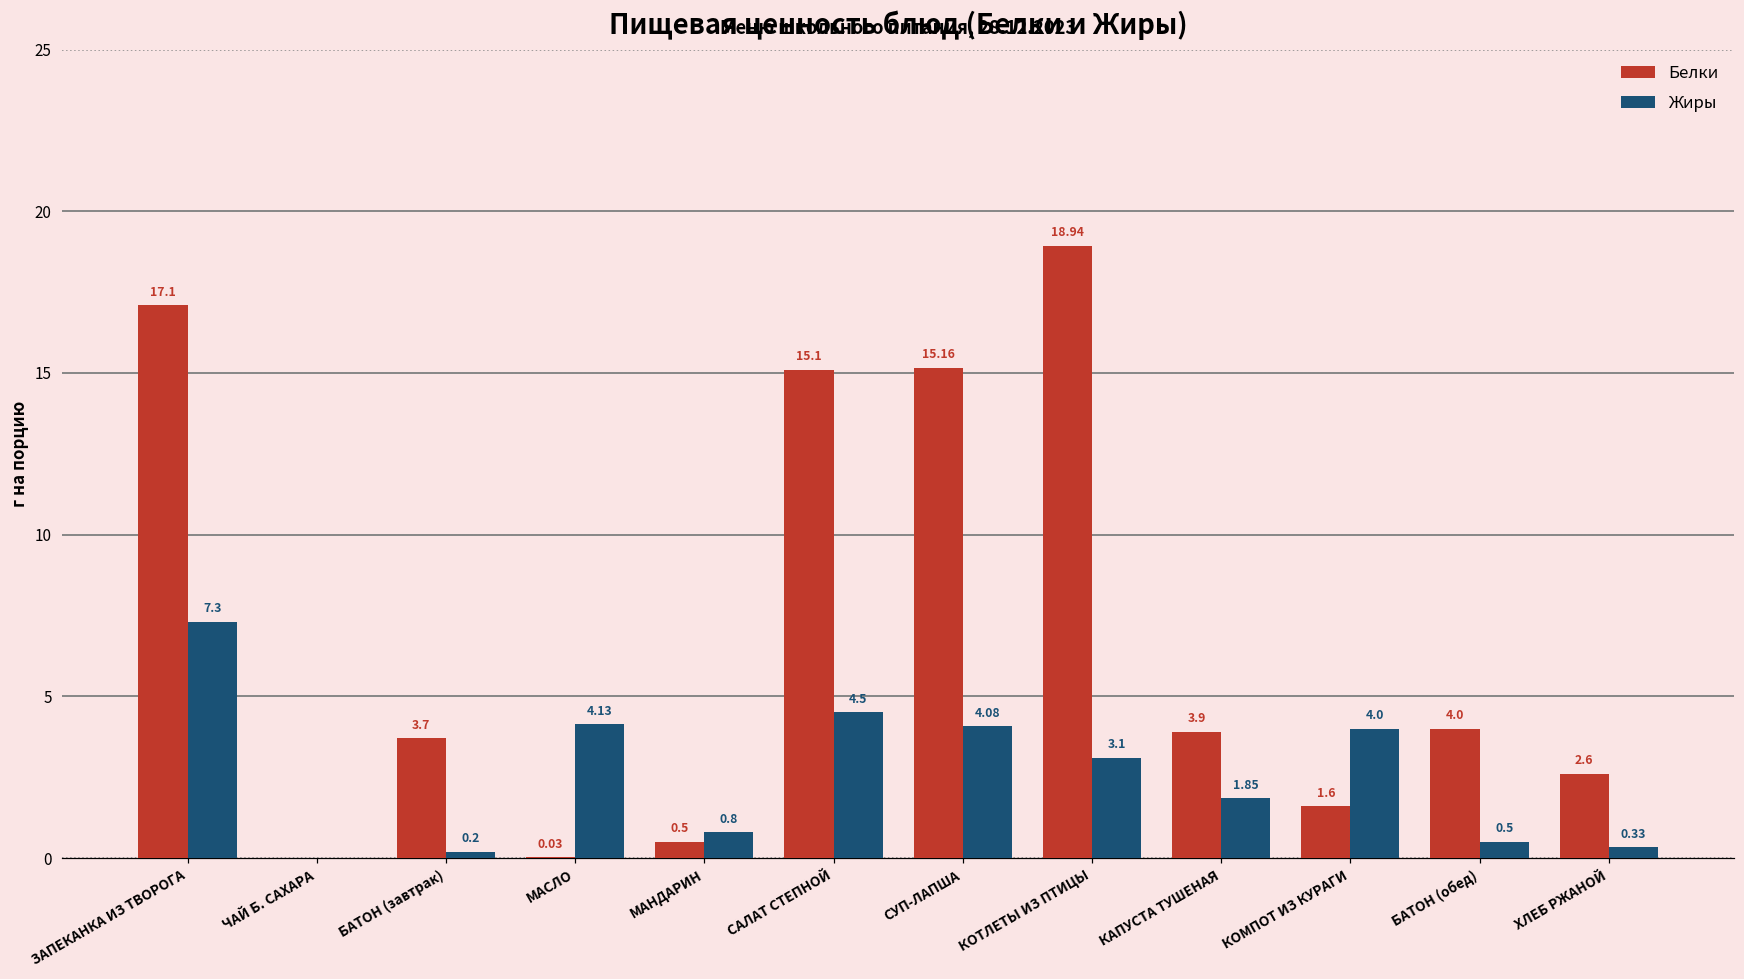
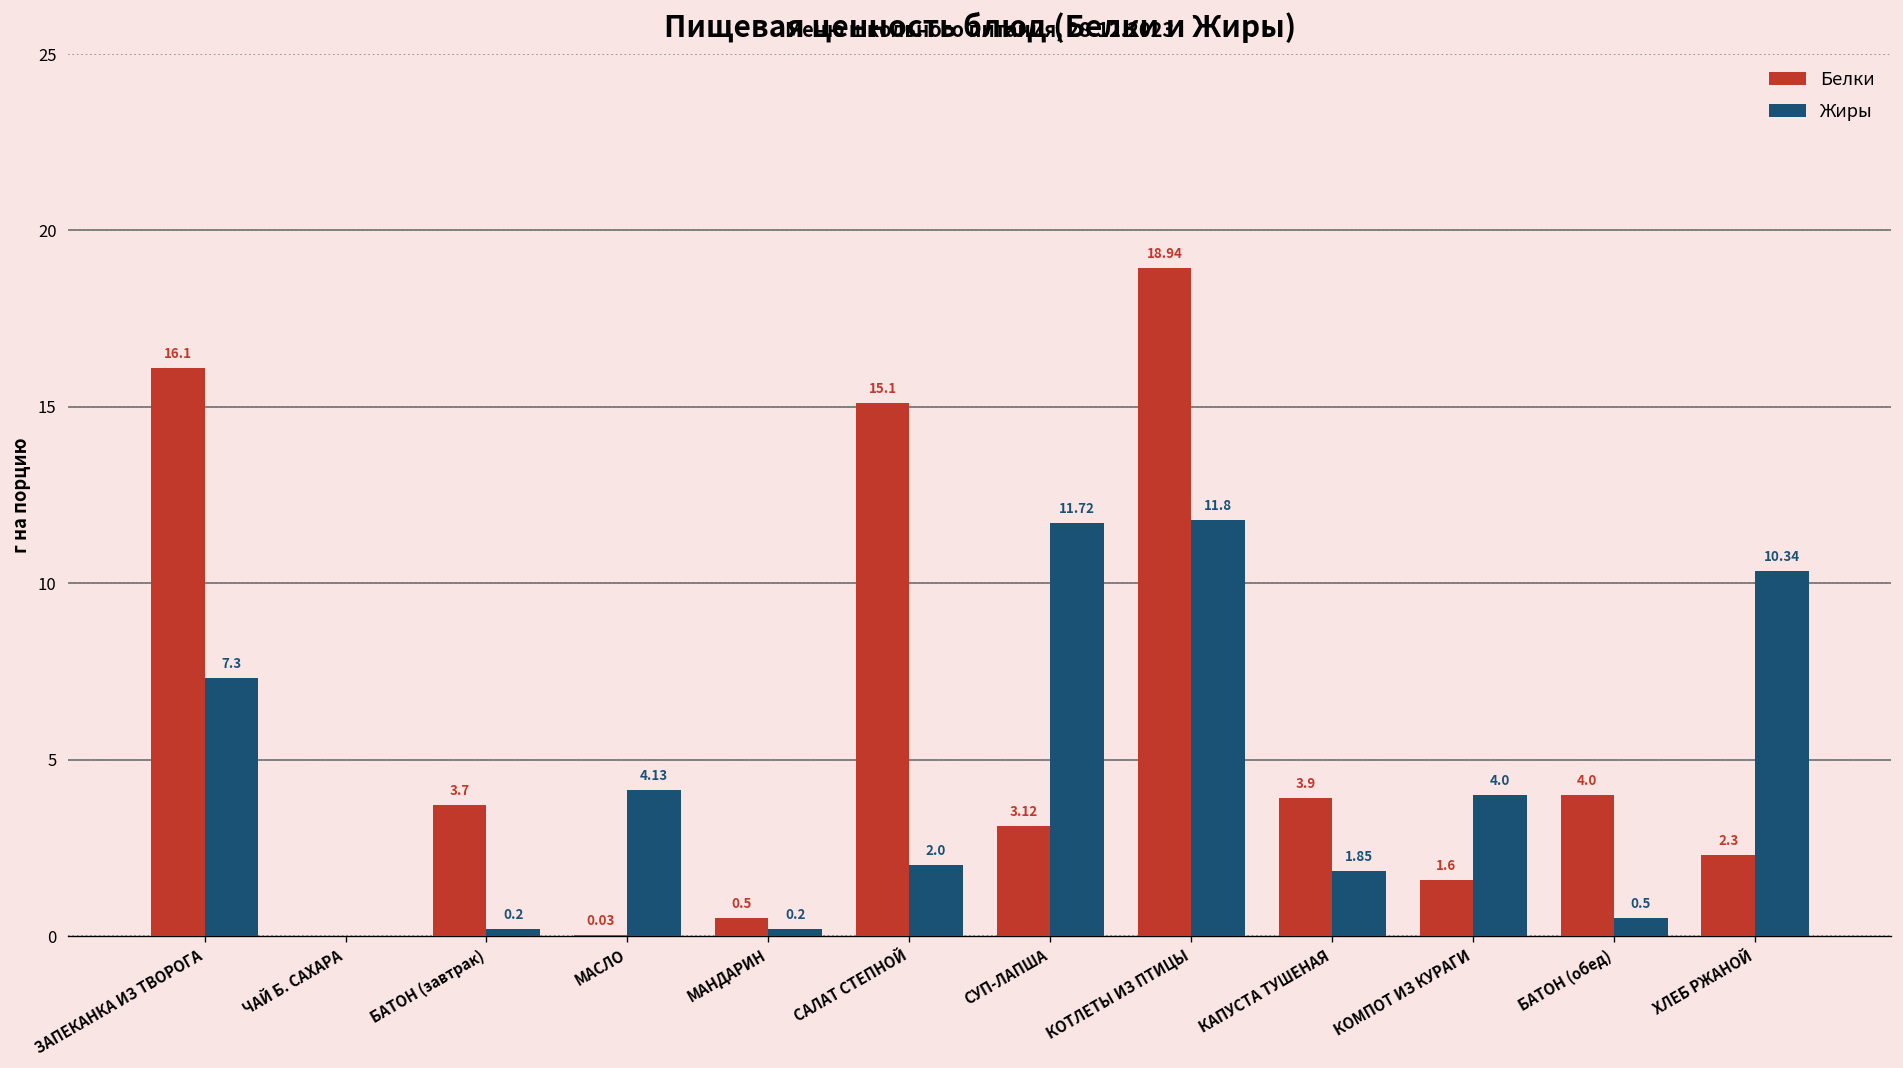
Белки, ЗАПЕКАНКА ИЗ ТВОРОГА: 17.1 -> 16.1
Жиры, МАНДАРИН: 0.8 -> 0.2
Жиры, САЛАТ СТЕПНОЙ: 4.5 -> 2.0
Белки, СУП-ЛАПША: 15.16 -> 3.12
Жиры, СУП-ЛАПША: 4.08 -> 11.72
Жиры, КОТЛЕТЫ ИЗ ПТИЦЫ: 3.1 -> 11.8
Белки, ХЛЕБ РЖАНОЙ: 2.6 -> 2.3
Жиры, ХЛЕБ РЖАНОЙ: 0.33 -> 10.34
